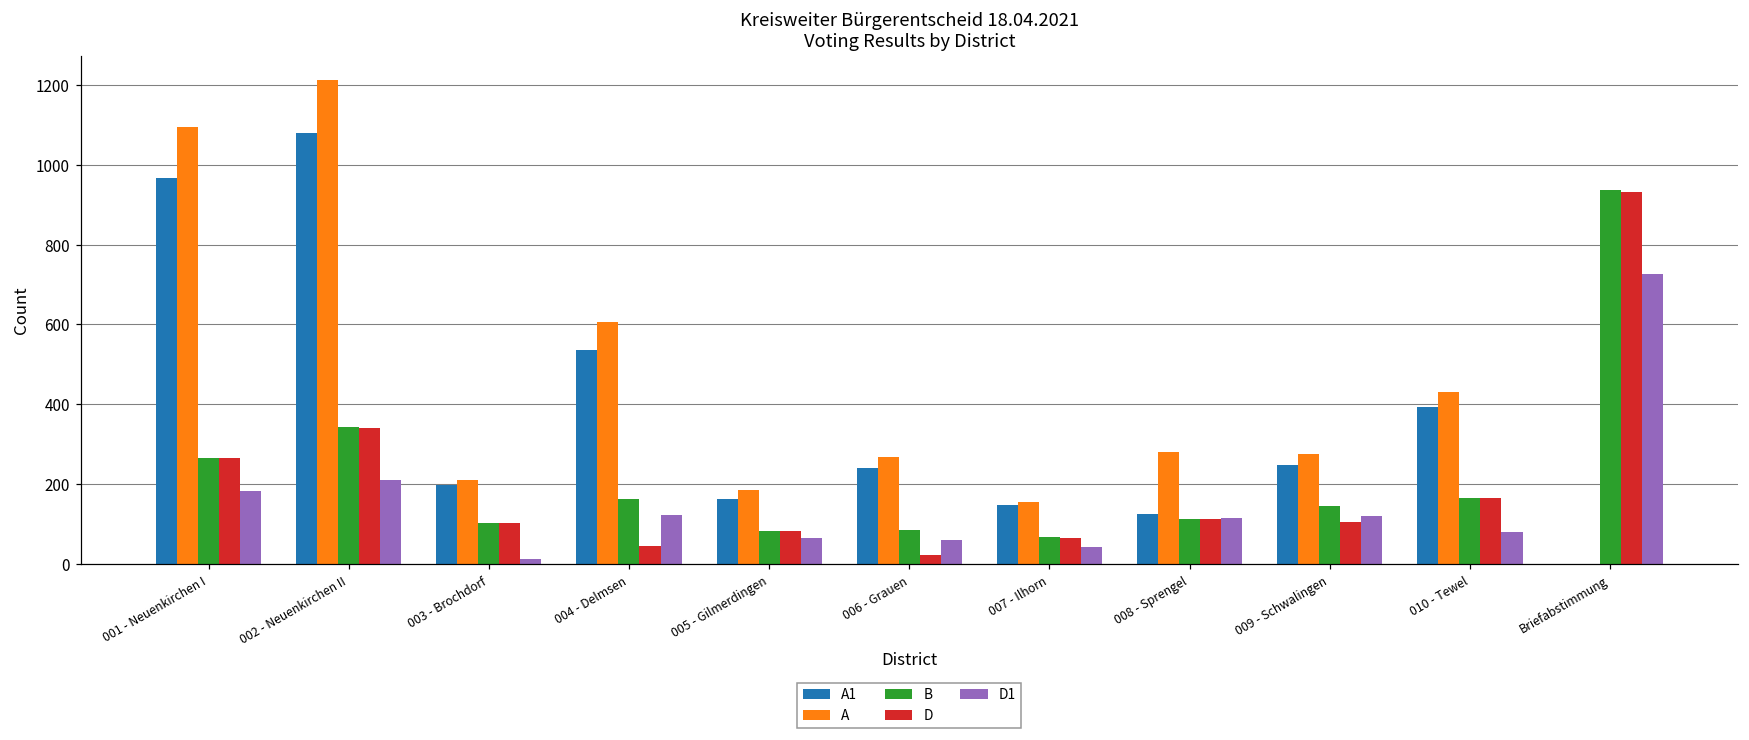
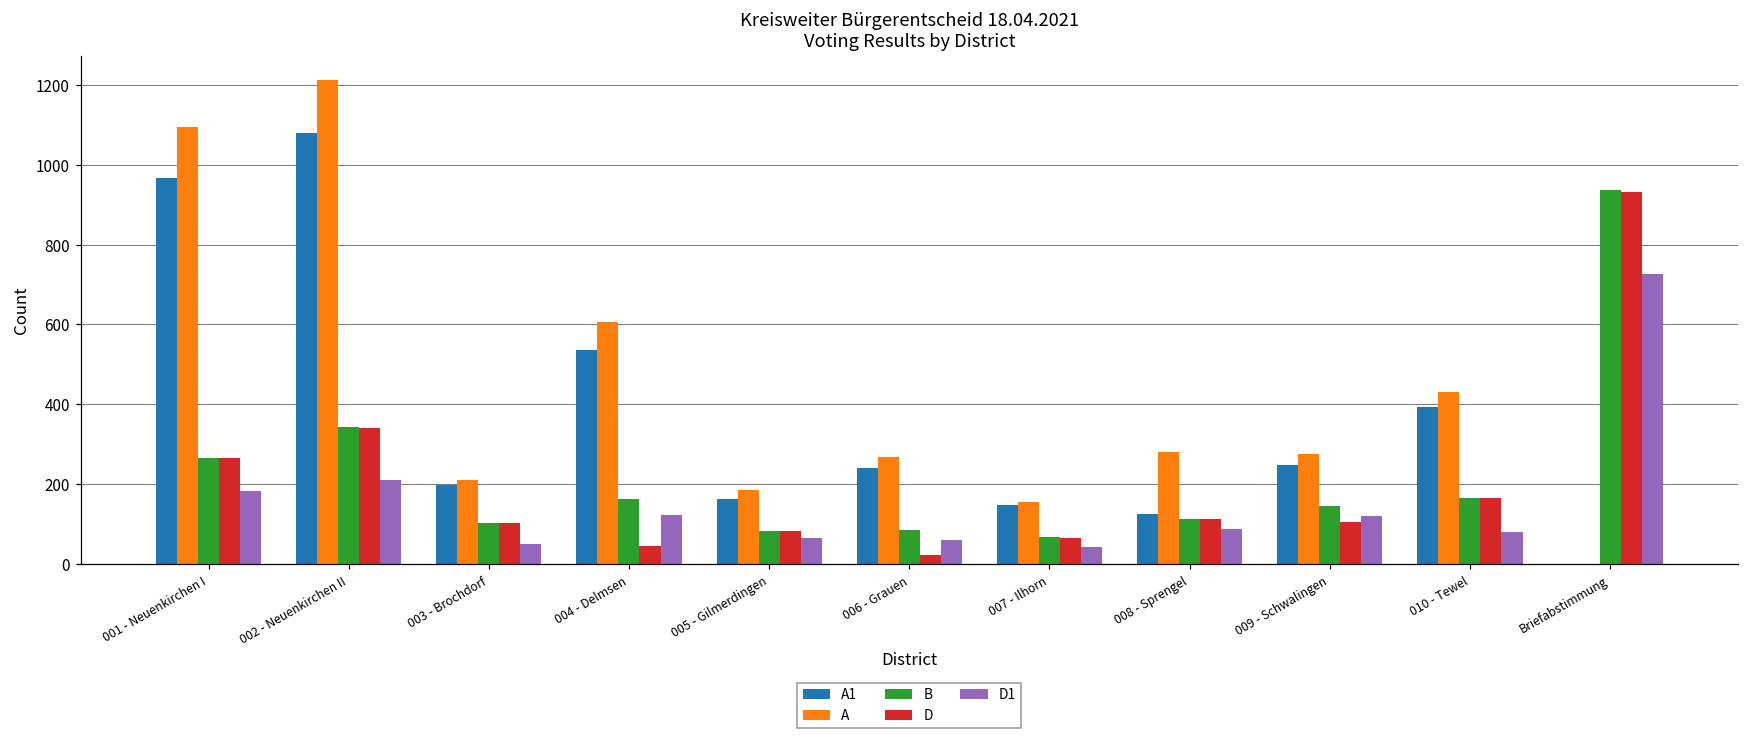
D1, 003 - Brochdorf: 10 -> 50
D1, 008 - Sprengel: 120 -> 90
